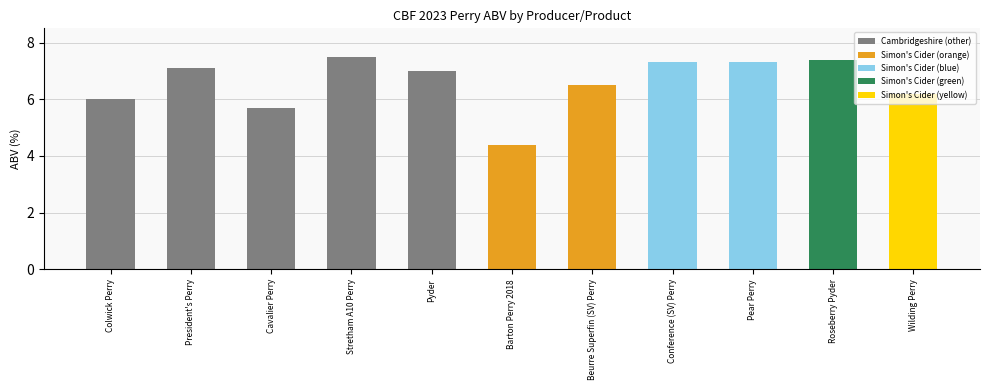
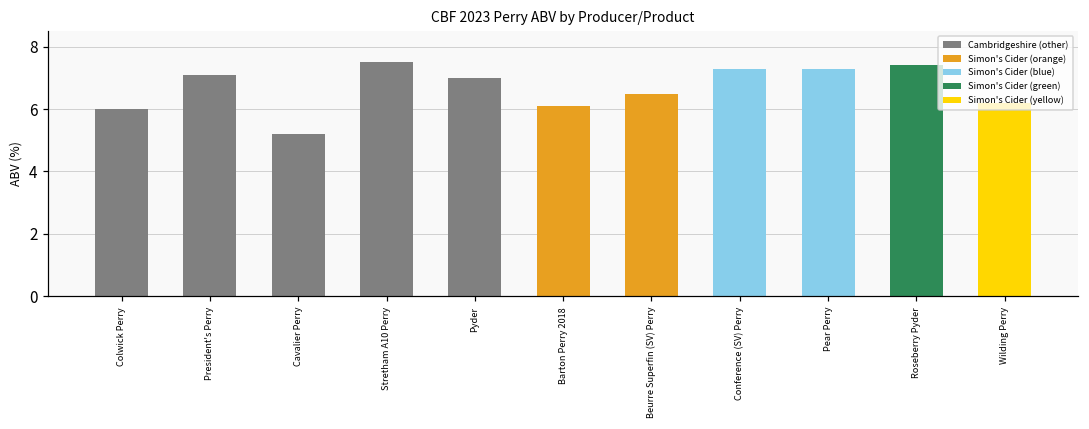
Cavalier Perry: 5.7 -> 5.2
Barton Perry 2018: 4.4 -> 6.1
